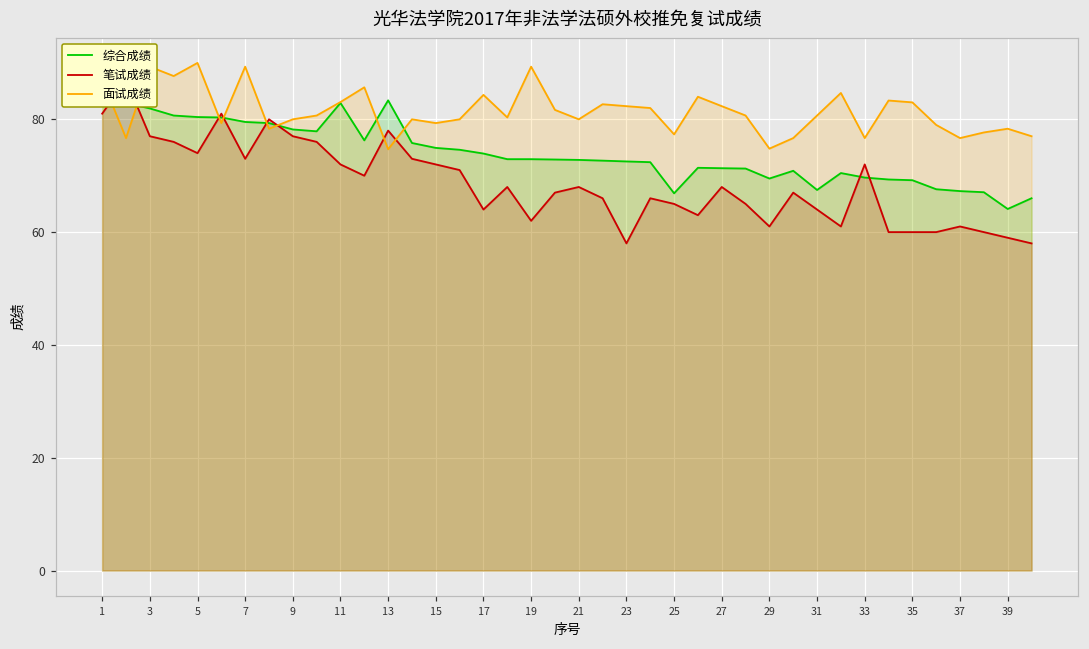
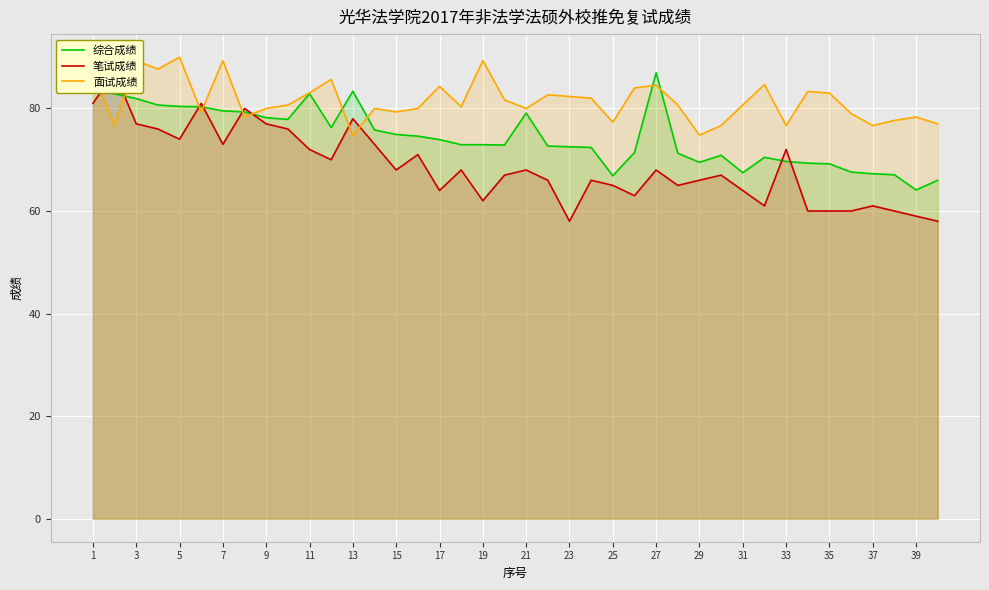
笔试成绩, 15: 72 -> 68
综合成绩, 21: 73 -> 79
综合成绩, 27: 71 -> 87
面试成绩, 27: 82 -> 85
笔试成绩, 29: 61 -> 66
